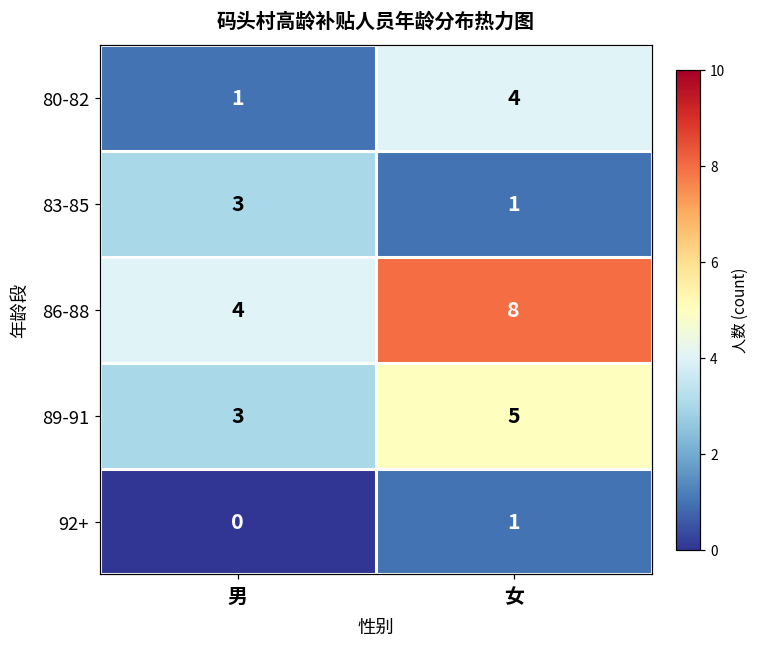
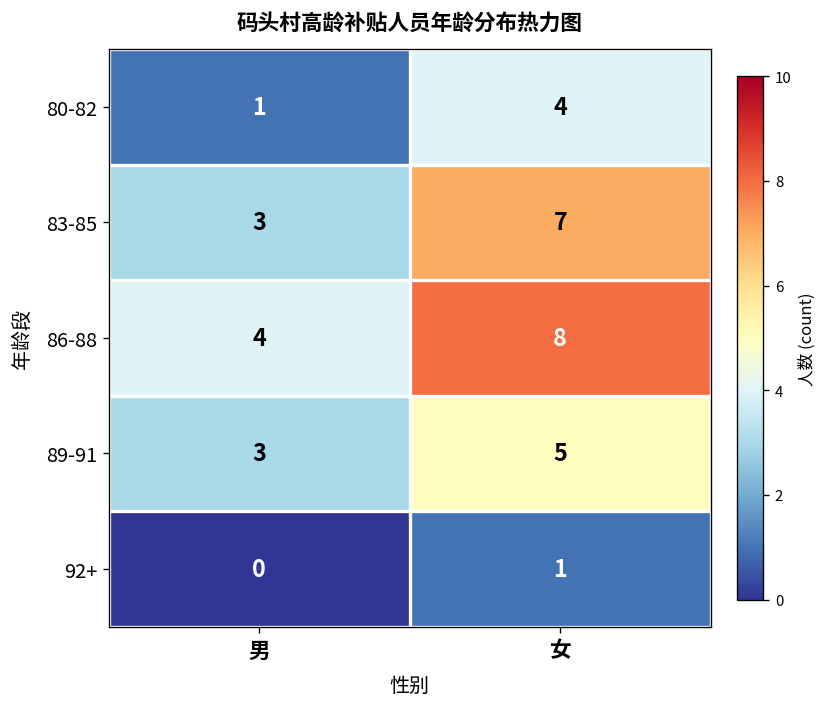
83-85, 女: 1 -> 7
